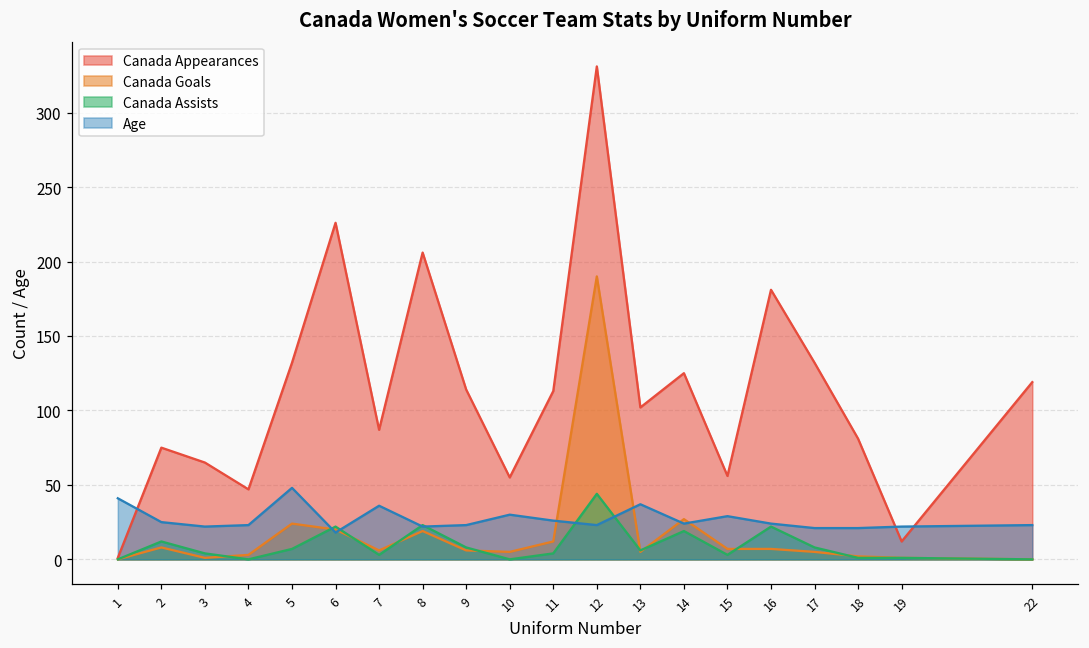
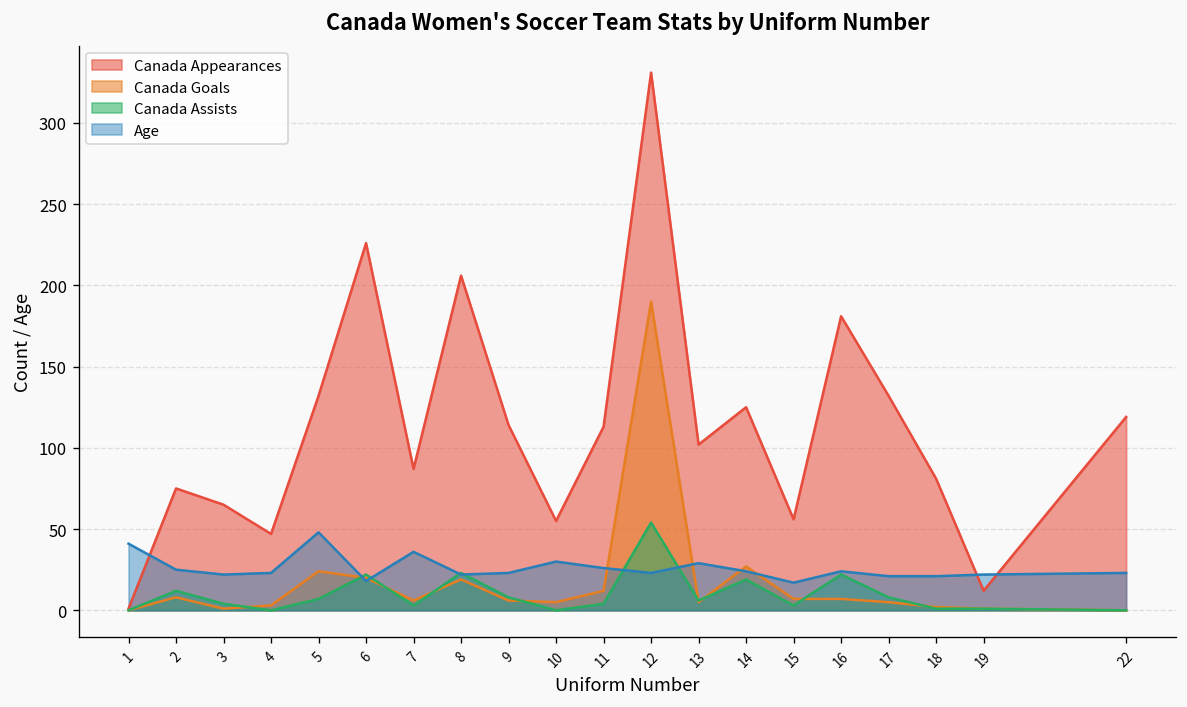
Canada Assists, 12: 44 -> 54
Age, 13: 37 -> 29
Age, 15: 29 -> 17
